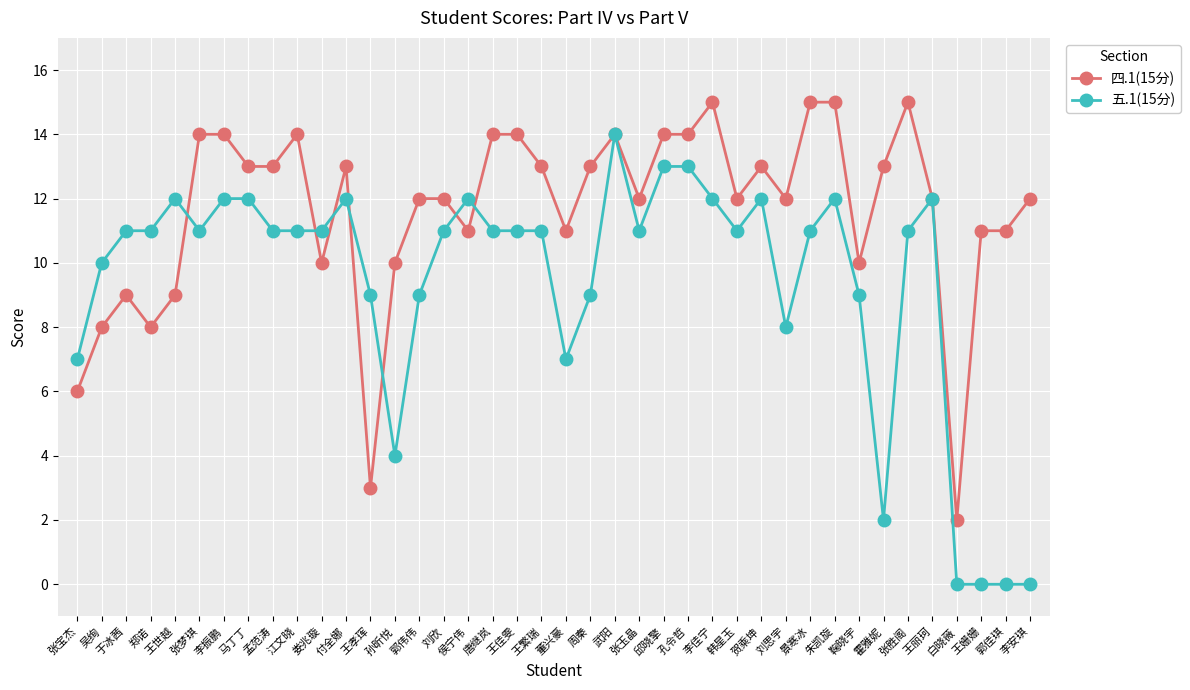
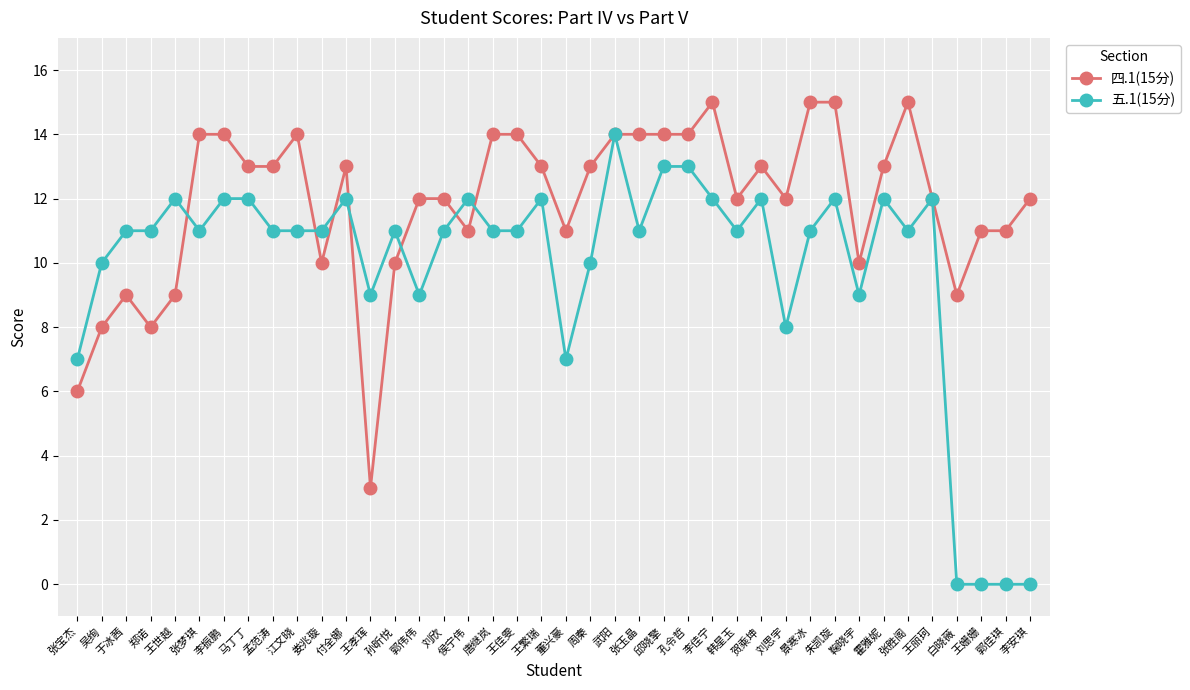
五.1(15分), 孙昕悦: 4 -> 11
五.1(15分), 王繁瑞: 11 -> 12
五.1(15分), 周秦: 9 -> 10
四.1(15分), 张玉晶: 12 -> 14
五.1(15分), 霍雅妮: 2 -> 12
四.1(15分), 白晓薇: 2 -> 9
